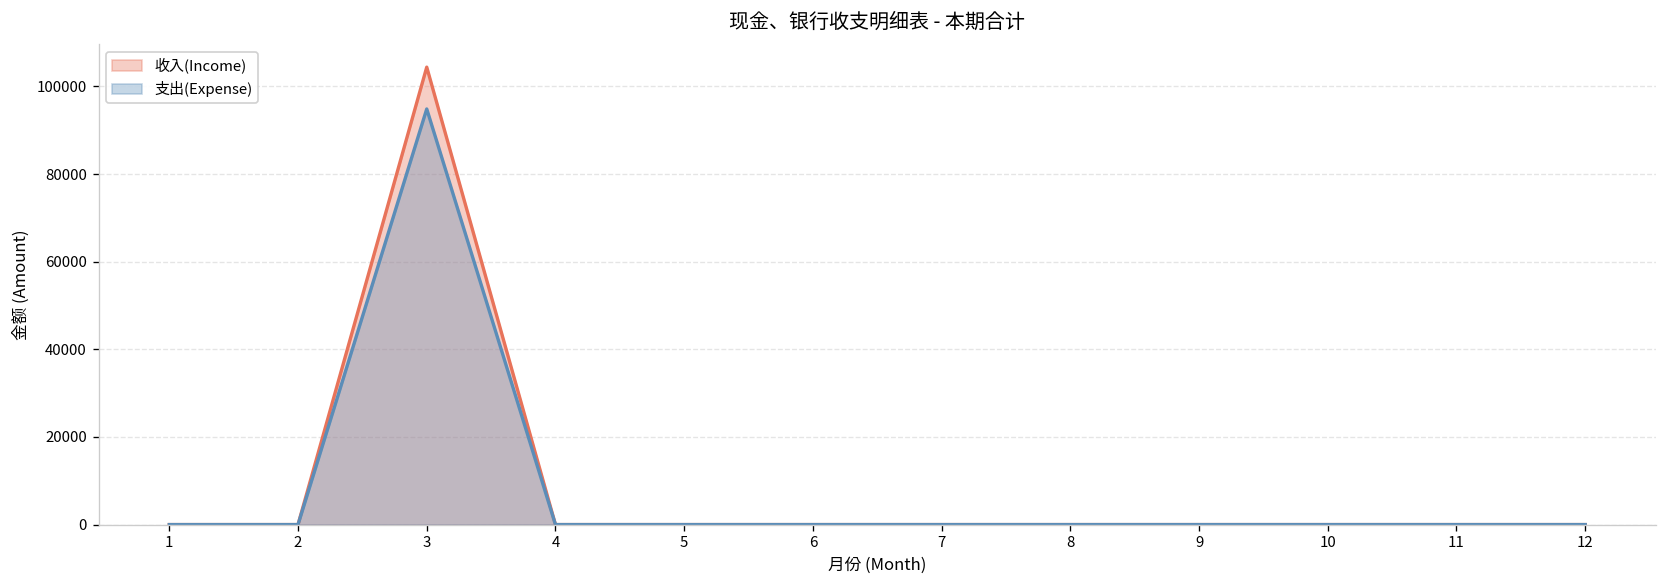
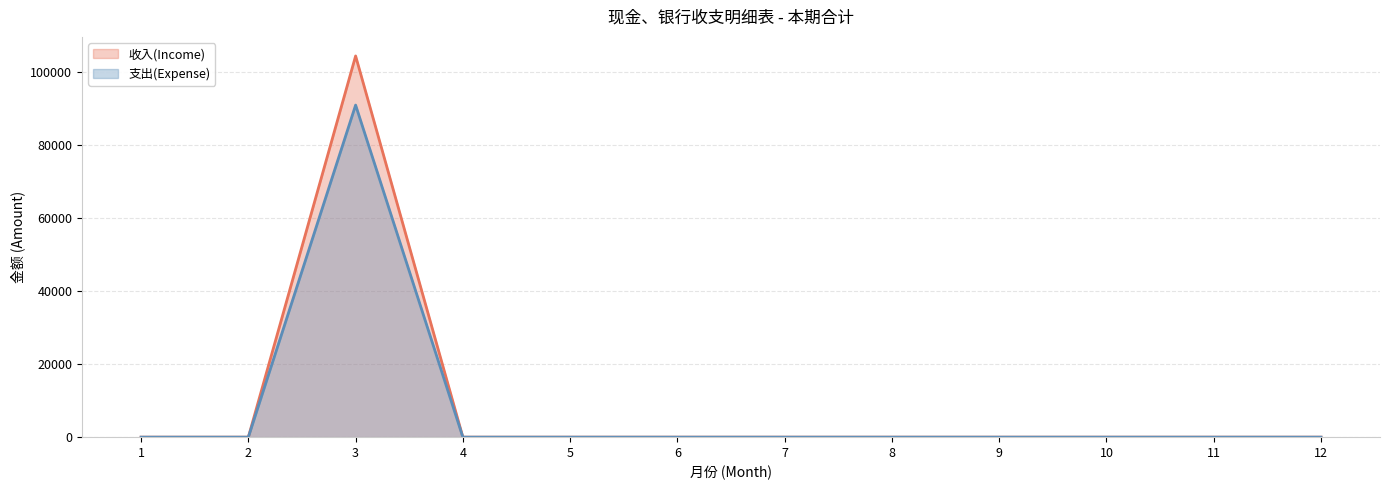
支出(Expense), 3: 95000 -> 91000
